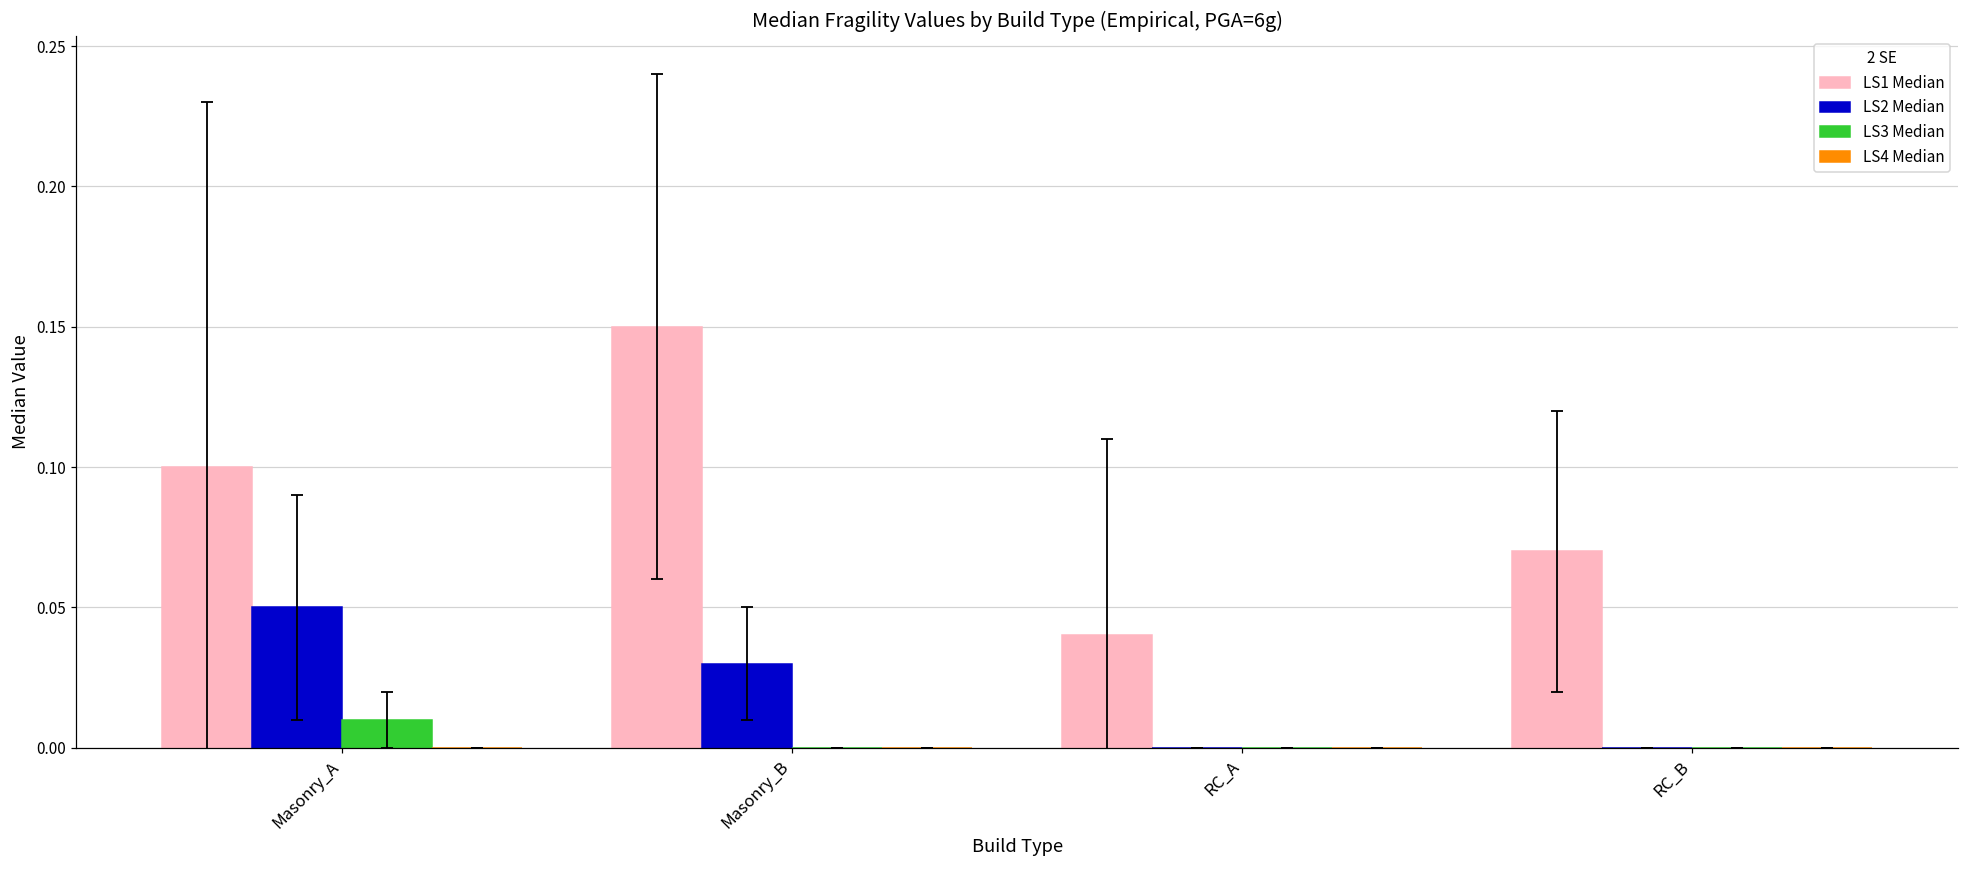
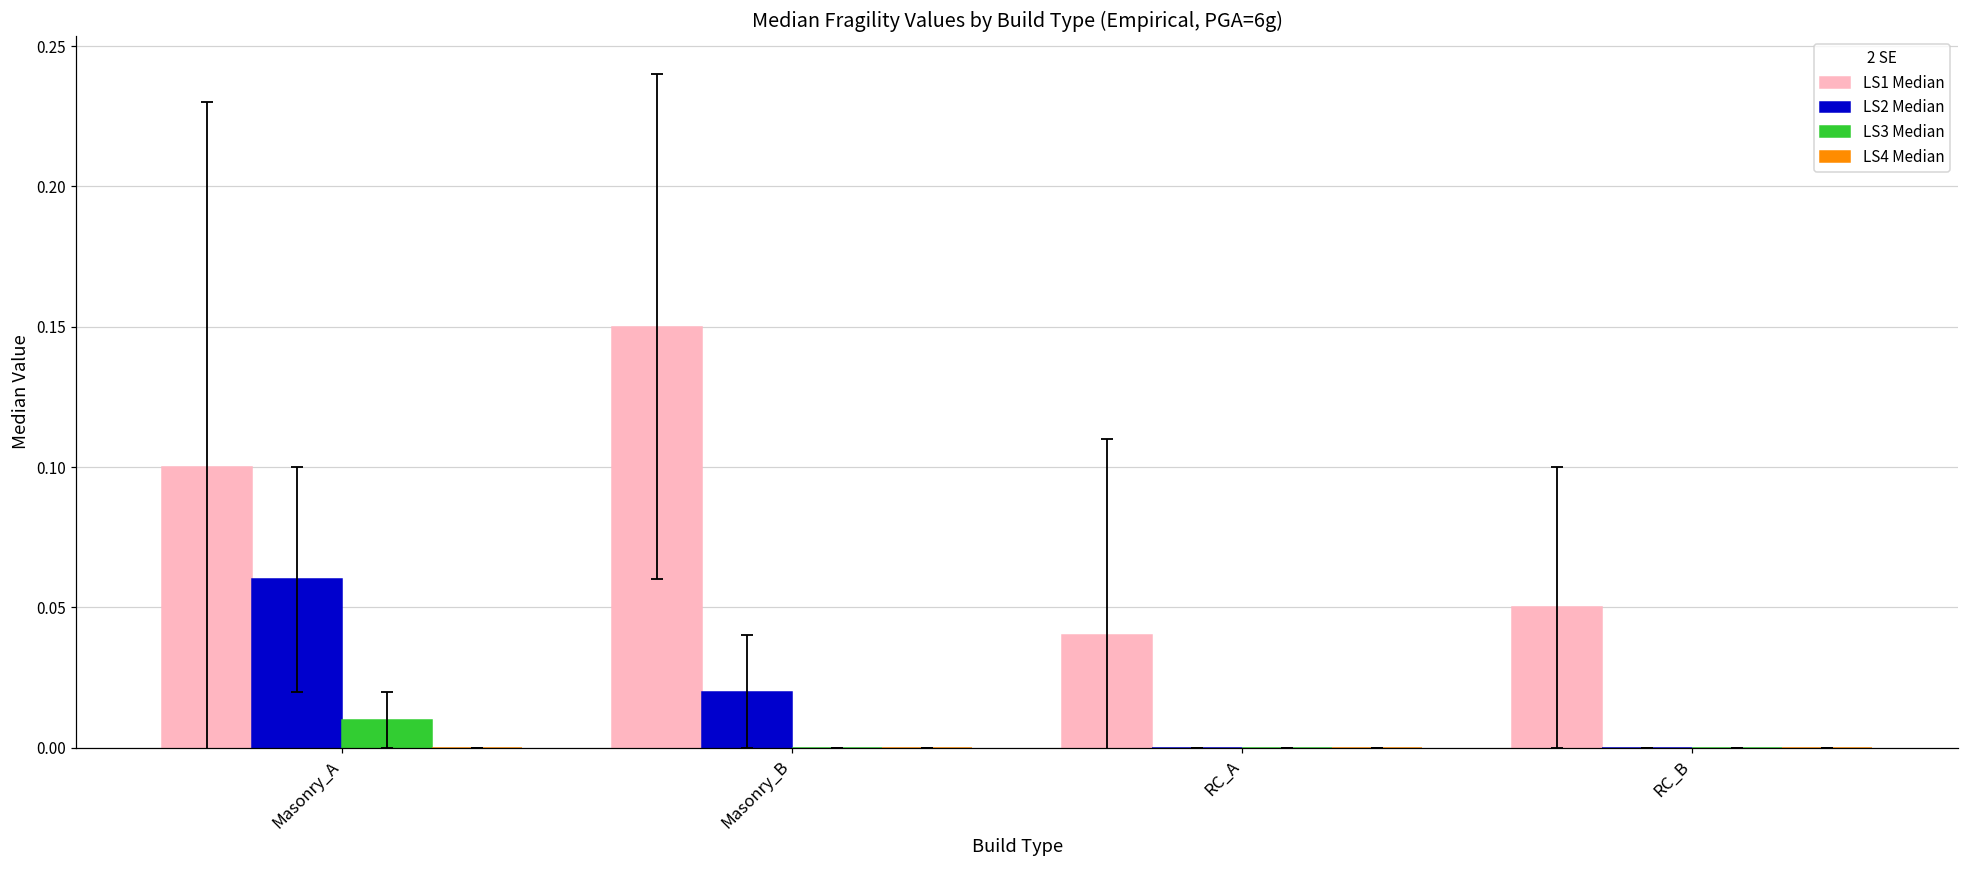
LS2 Median, Masonry_A: 0.05 -> 0.06
LS2 Median, Masonry_B: 0.03 -> 0.02
LS1 Median, RC_B: 0.07 -> 0.05
